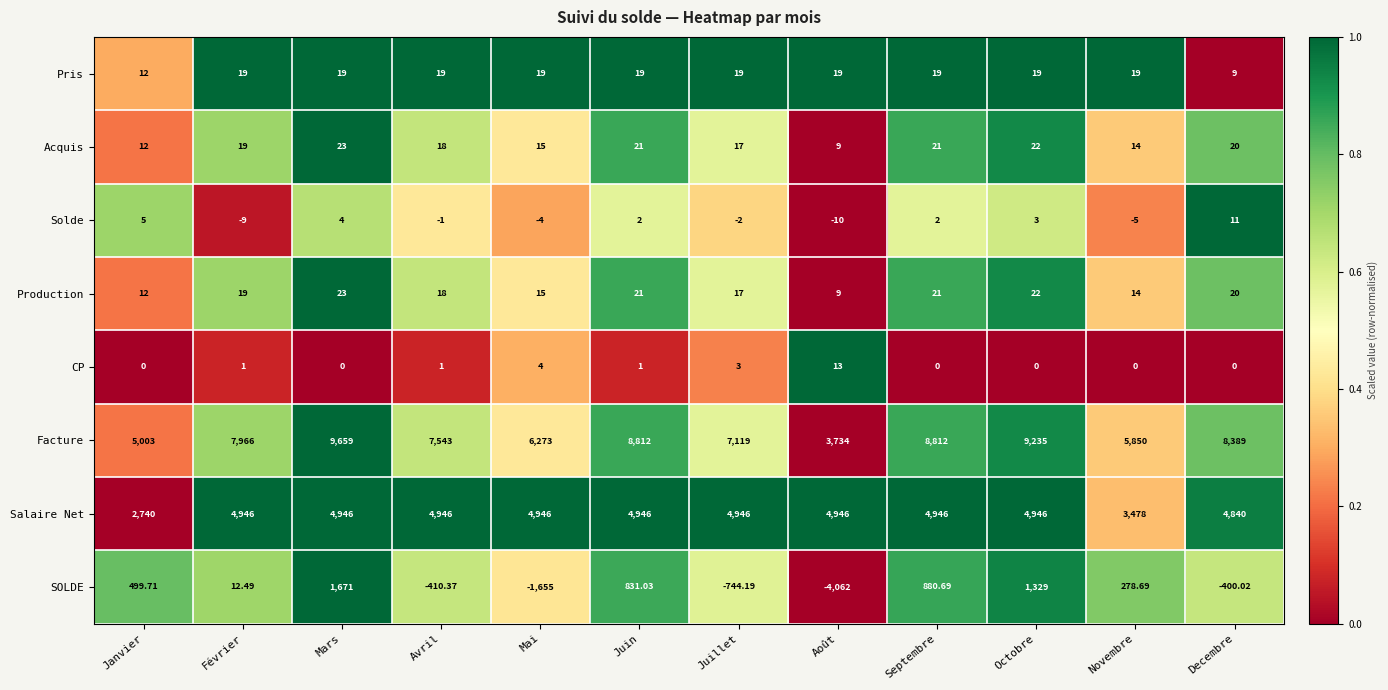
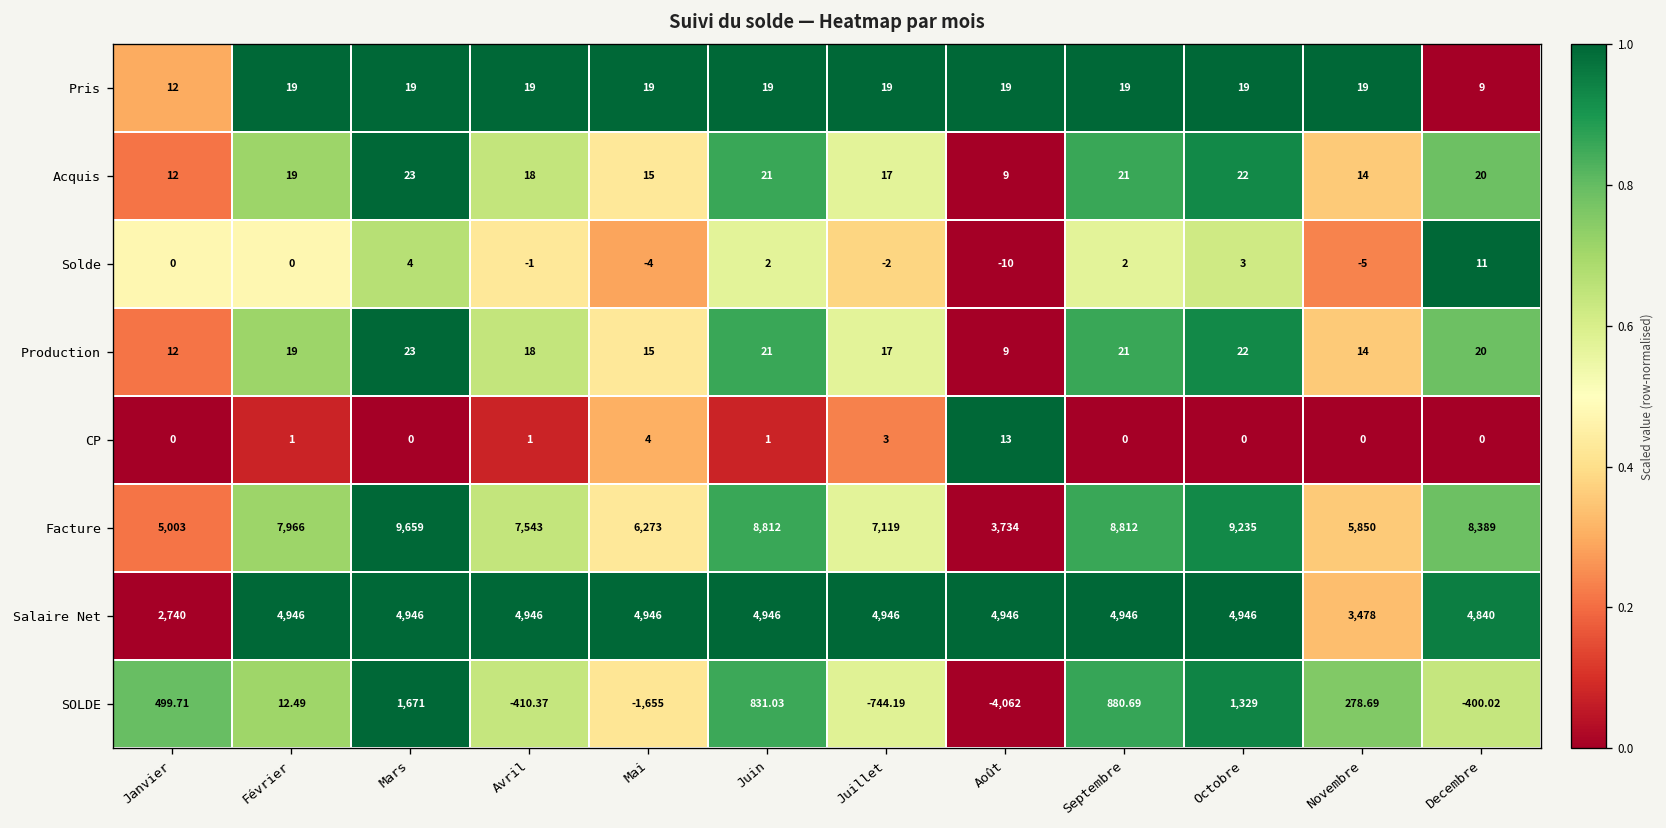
Solde, Janvier: 5 -> 0
Solde, Février: -9 -> 0
